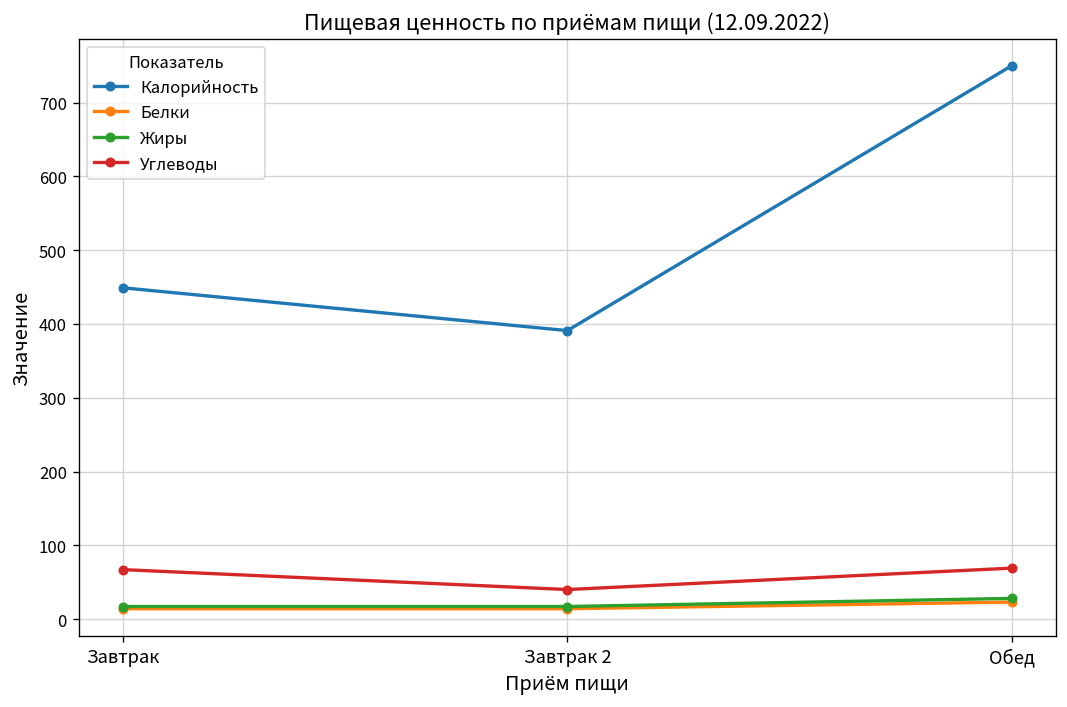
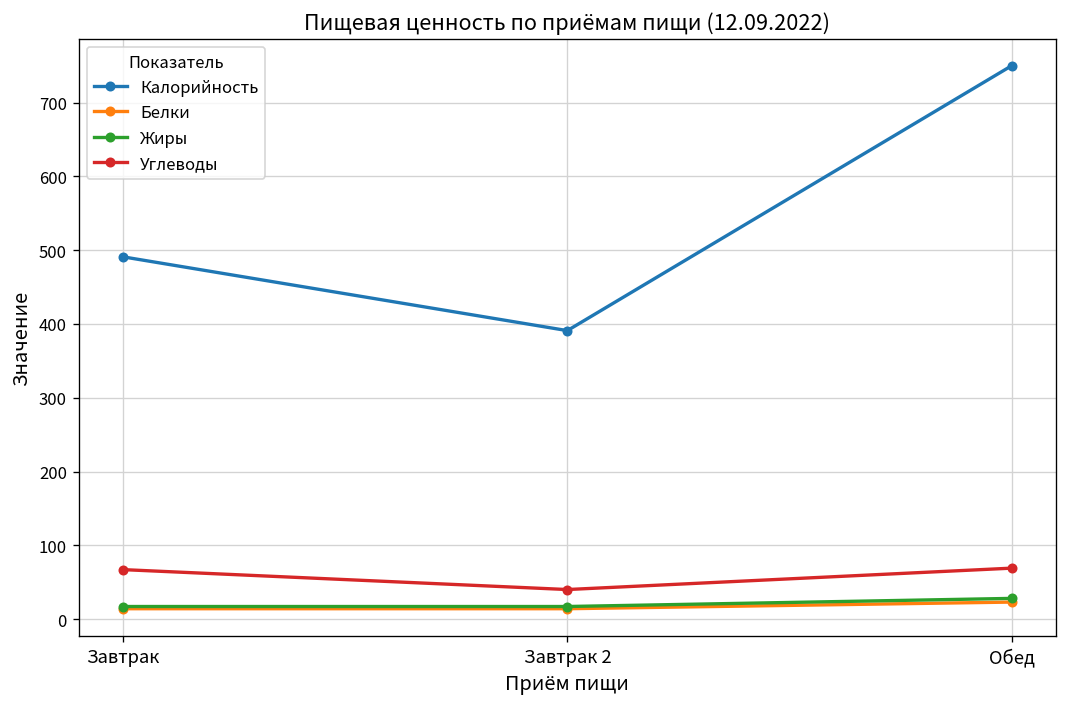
Калорийность, Завтрак: 450 -> 490
